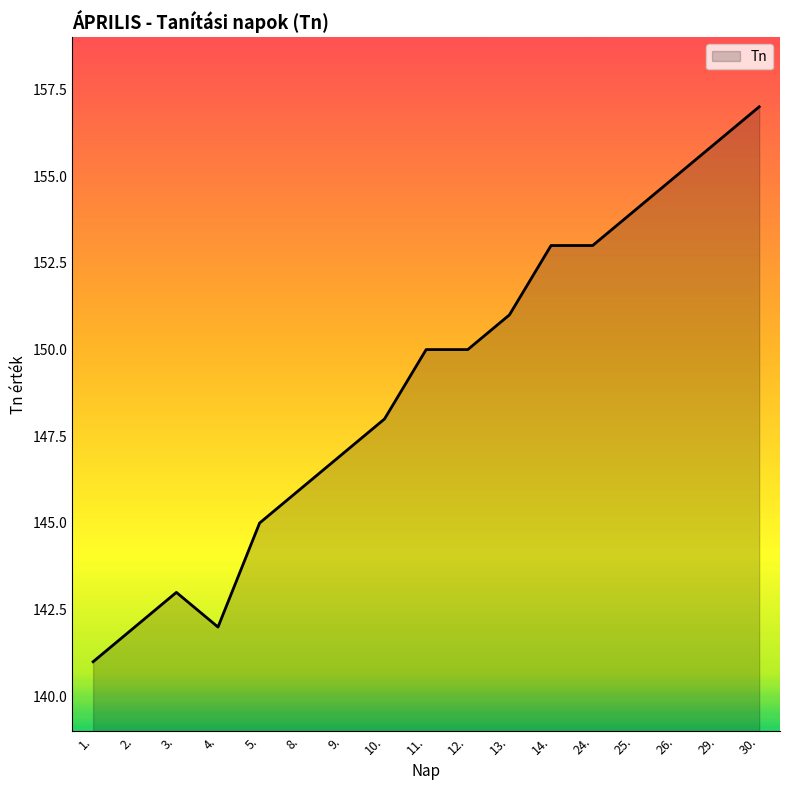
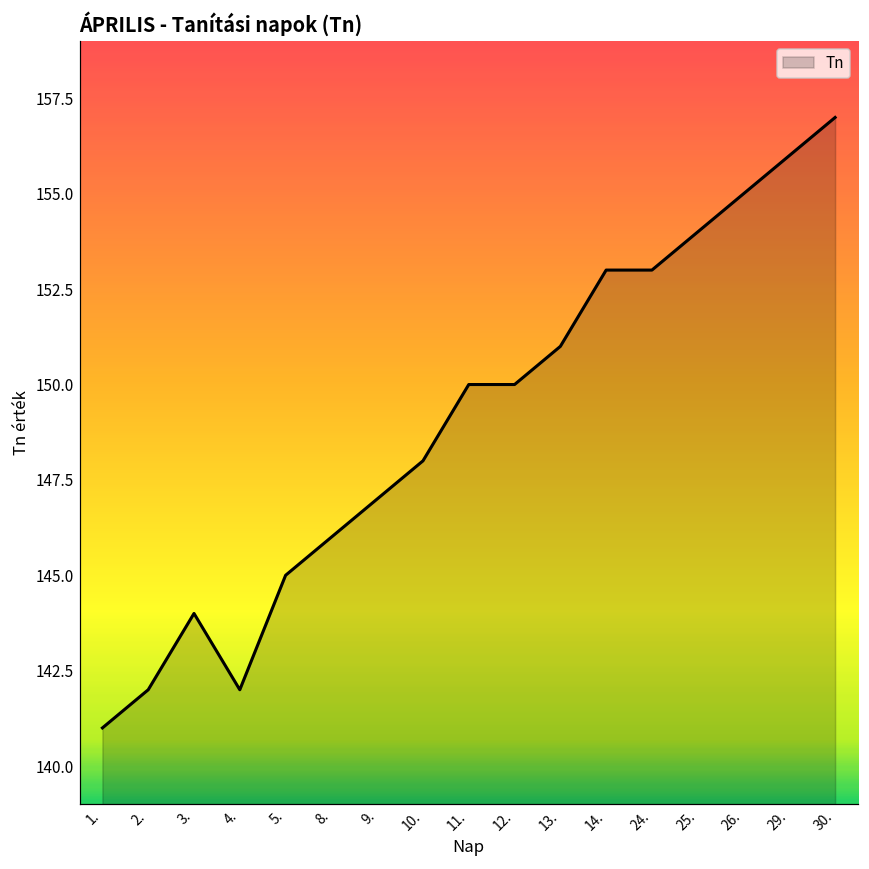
3.: 143 -> 144
